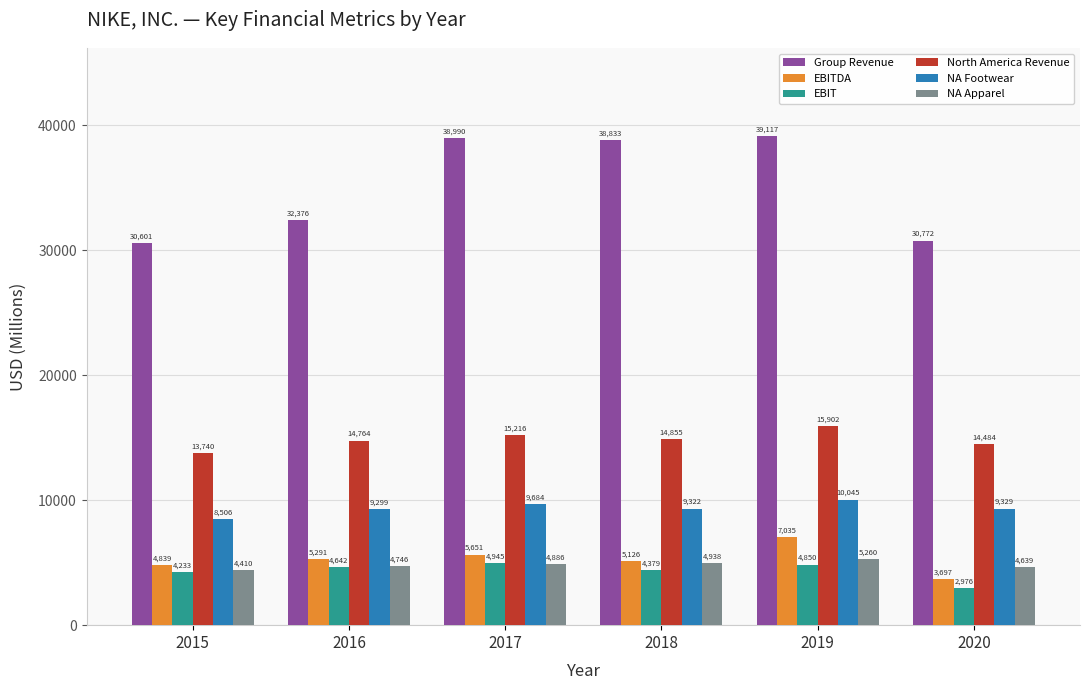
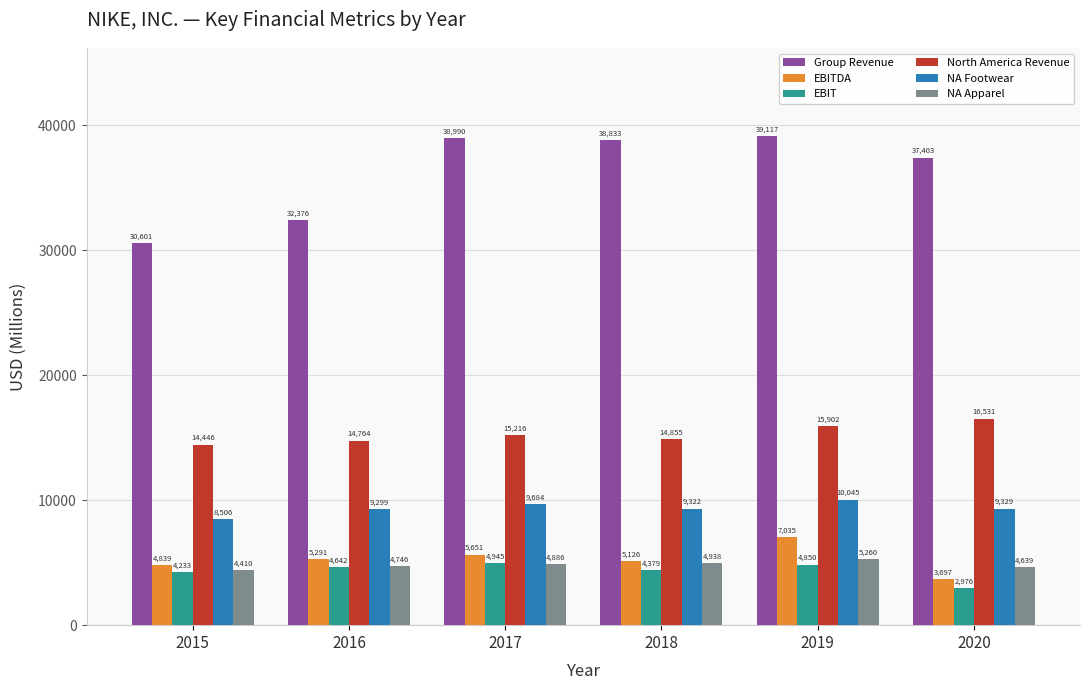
North America Revenue, 2015: 13,740 -> 14,446
Group Revenue, 2020: 30,772 -> 37,403
North America Revenue, 2020: 14,484 -> 16,531
